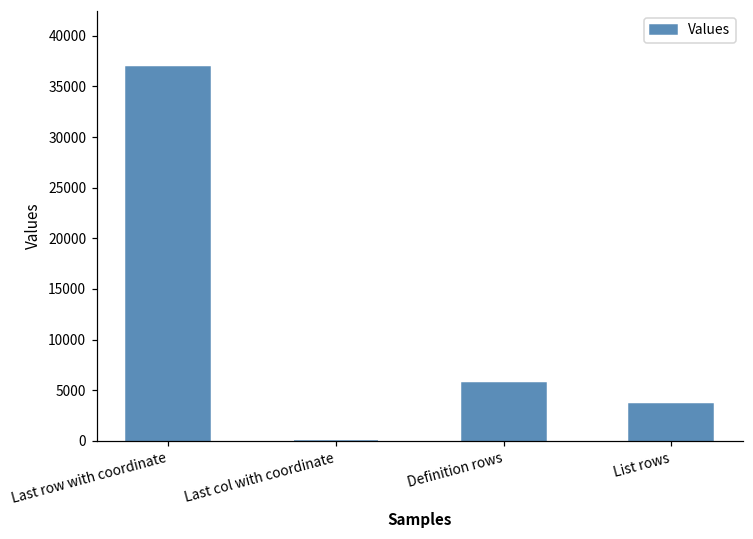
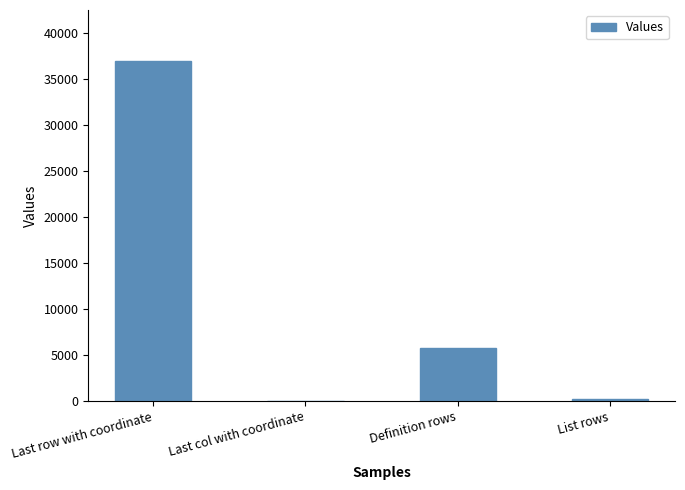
List rows: 4000 -> 0
